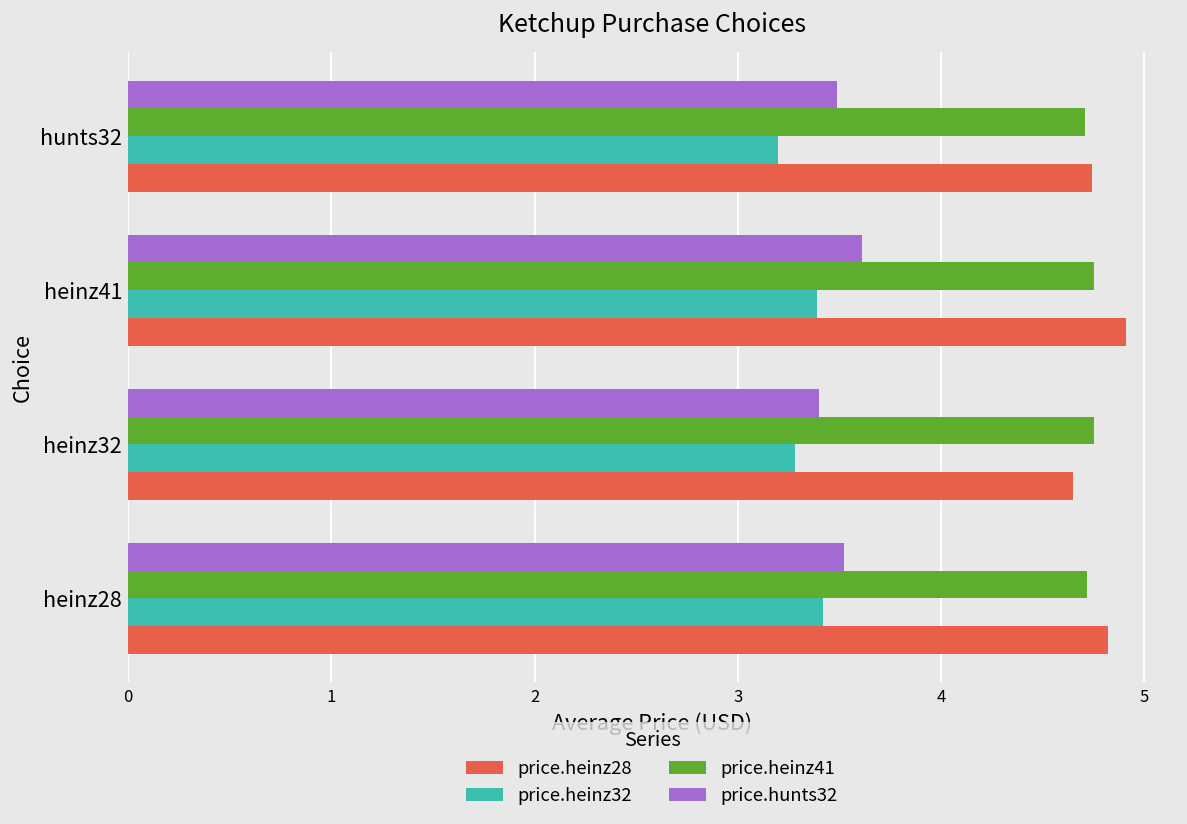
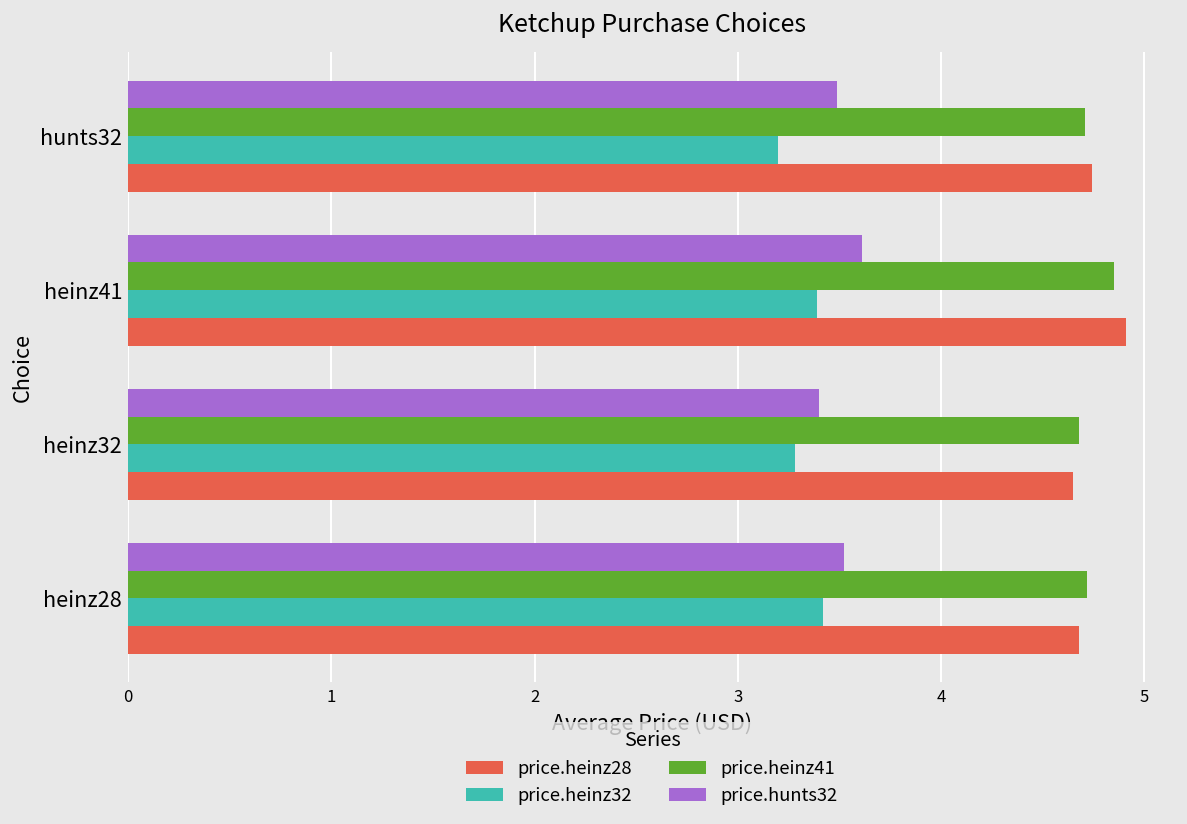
price.heinz41, heinz41: 4.75 -> 4.85
price.heinz41, heinz32: 4.75 -> 4.68
price.heinz28, heinz28: 4.82 -> 4.68
